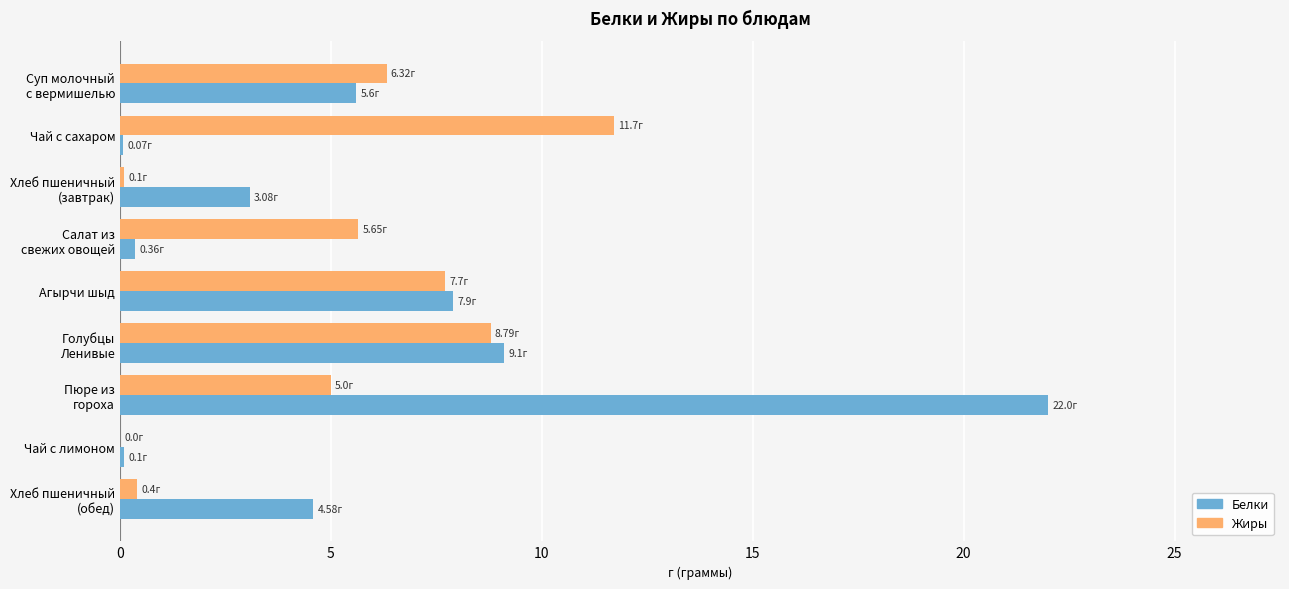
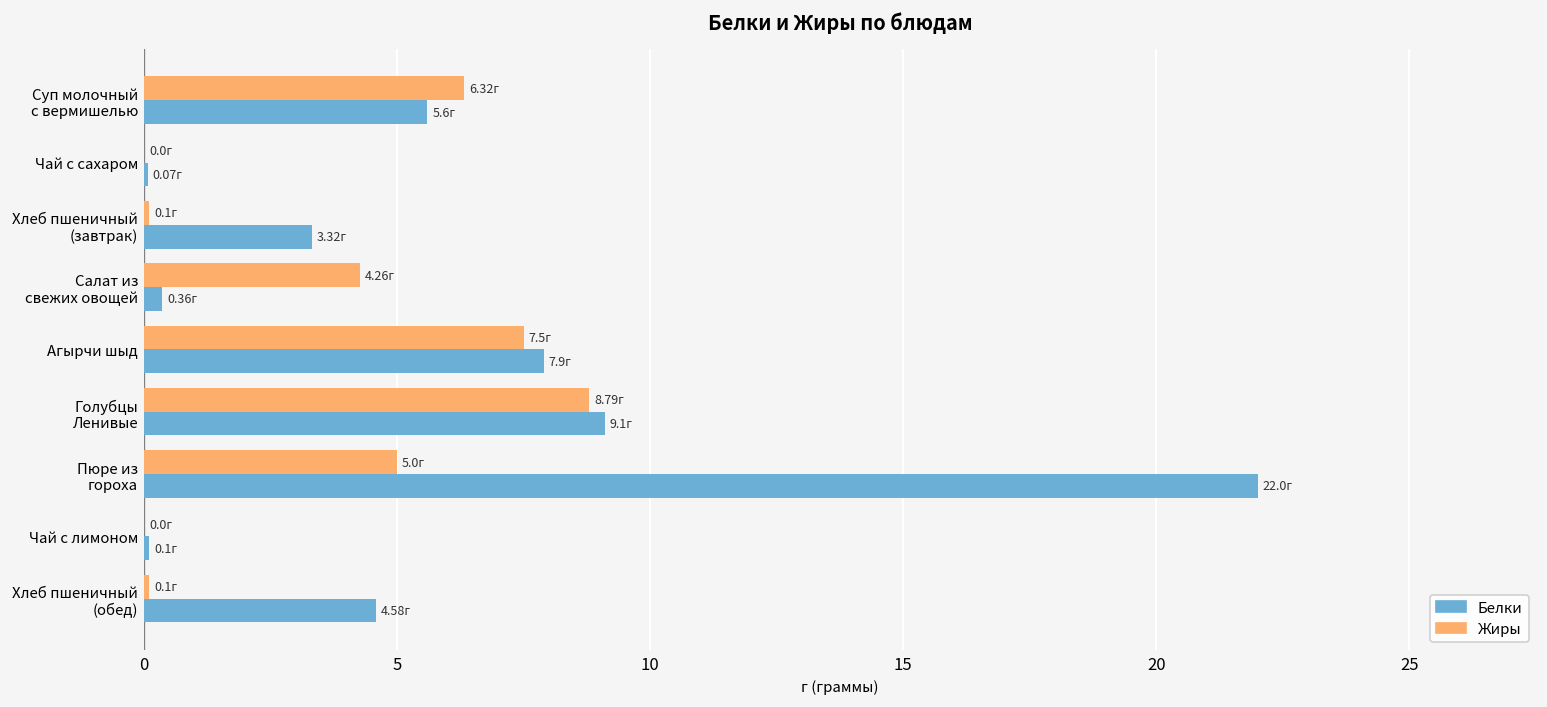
Жиры, Чай с сахаром: 11.7г -> 0.0г
Белки, Хлеб пшеничный (завтрак): 3.08г -> 3.32г
Жиры, Салат из свежих овощей: 5.65г -> 4.26г
Жиры, Агырчи шыд: 7.7г -> 7.5г
Жиры, Хлеб пшеничный (обед): 0.4г -> 0.1г
